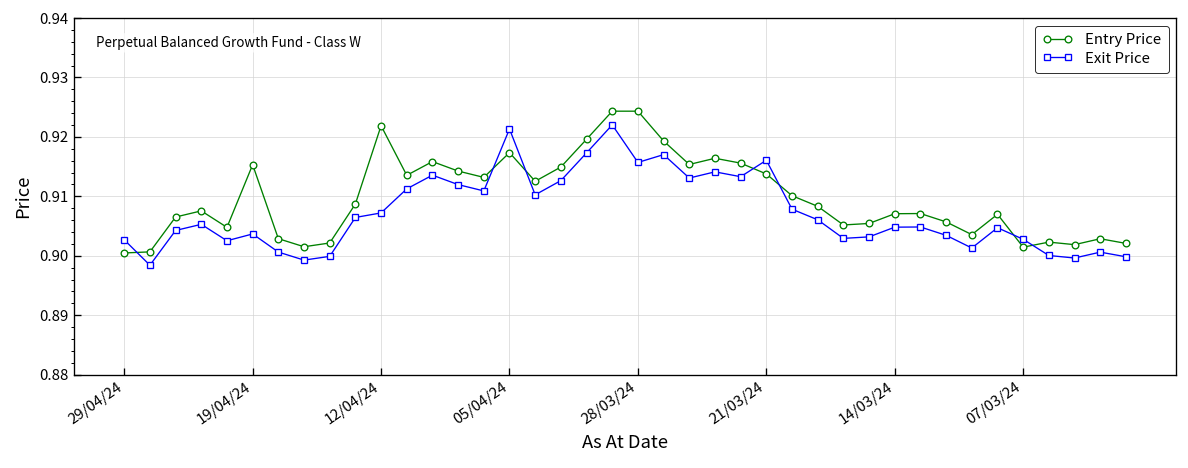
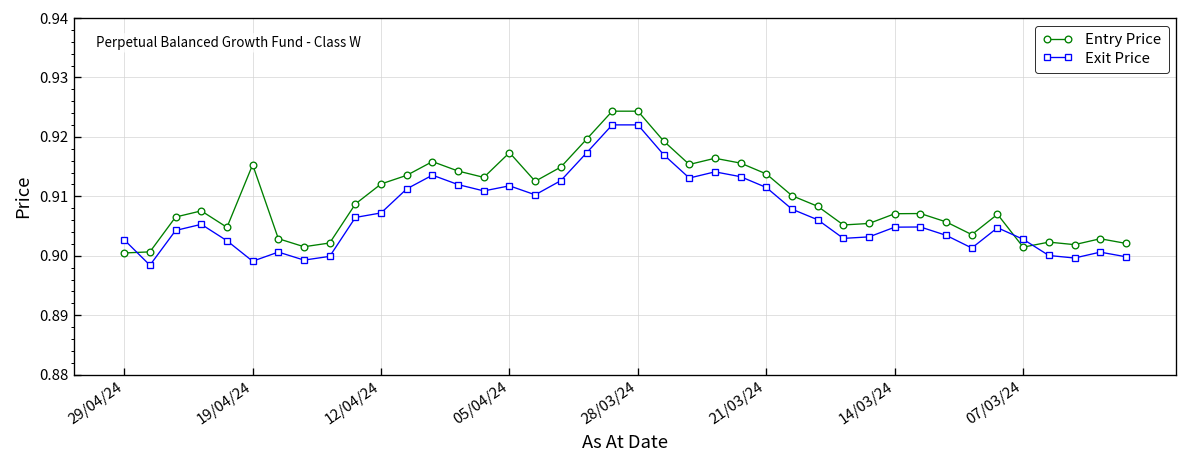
Exit Price, 19/04/24: 0.904 -> 0.899
Entry Price, 12/04/24: 0.922 -> 0.912
Exit Price, 05/04/24: 0.921 -> 0.912
Exit Price, 28/03/24: 0.916 -> 0.922
Exit Price, 21/03/24: 0.916 -> 0.911
